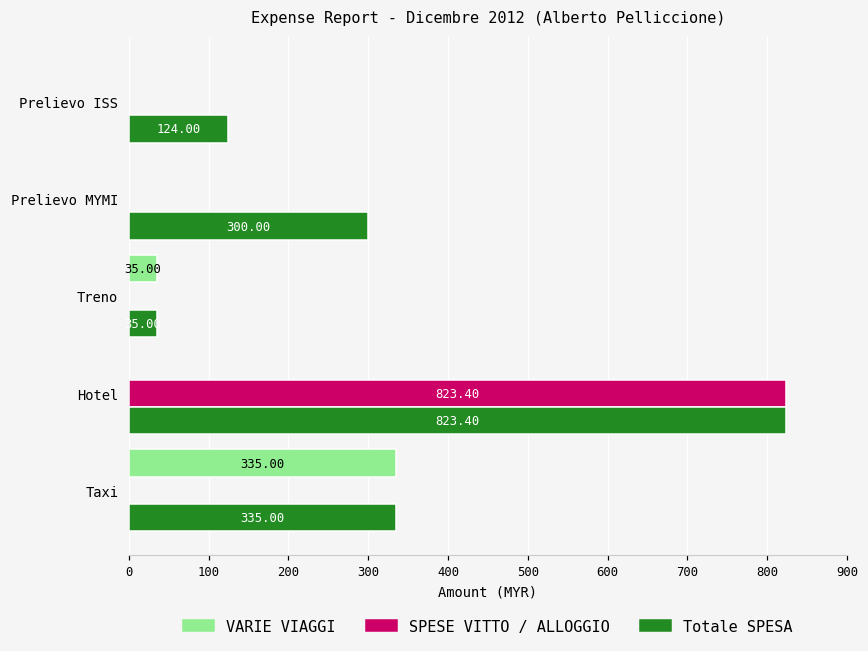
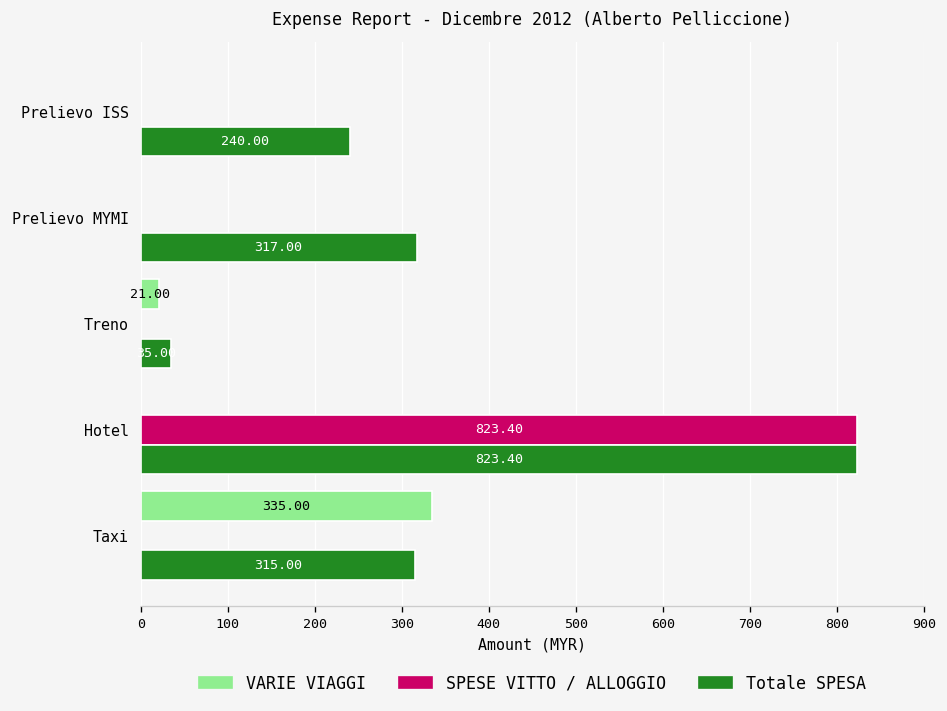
Totale SPESA, Prelievo ISS: 124.00 -> 240.00
Totale SPESA, Prelievo MYMI: 300.00 -> 317.00
VARIE VIAGGI, Treno: 35.00 -> 21.00
Totale SPESA, Taxi: 335.00 -> 315.00
